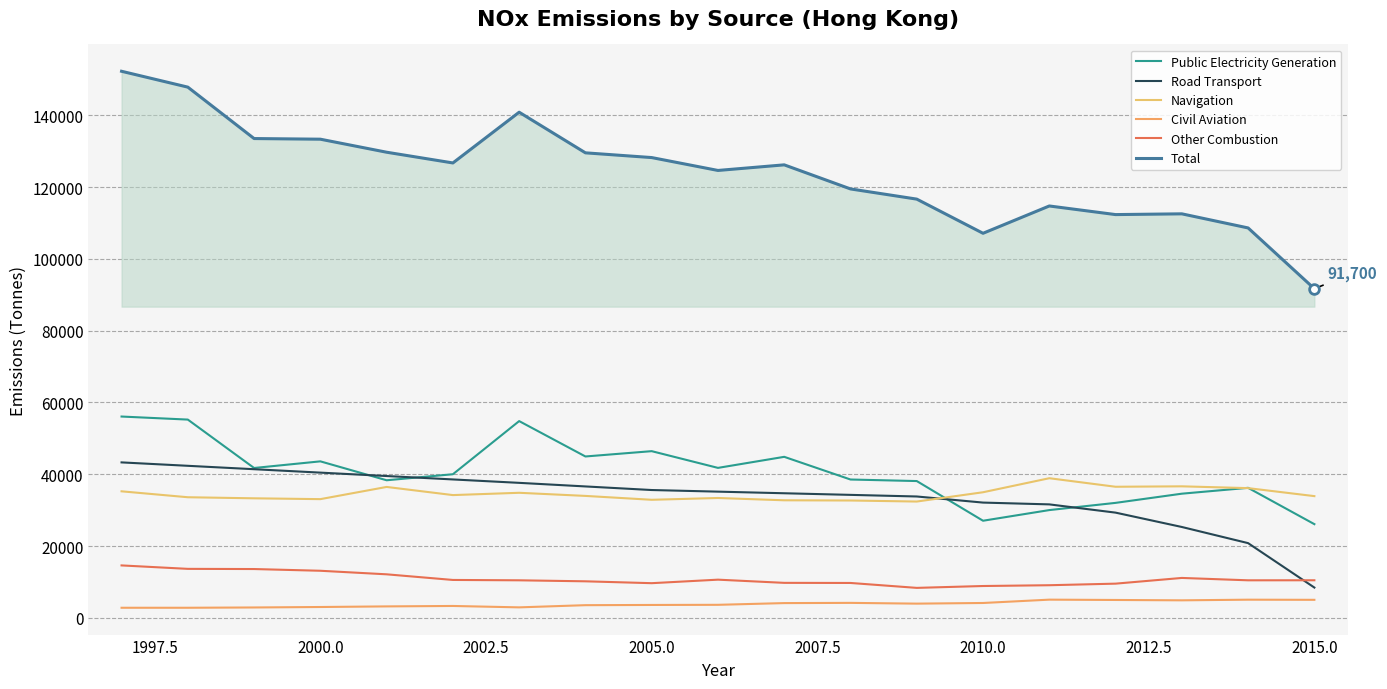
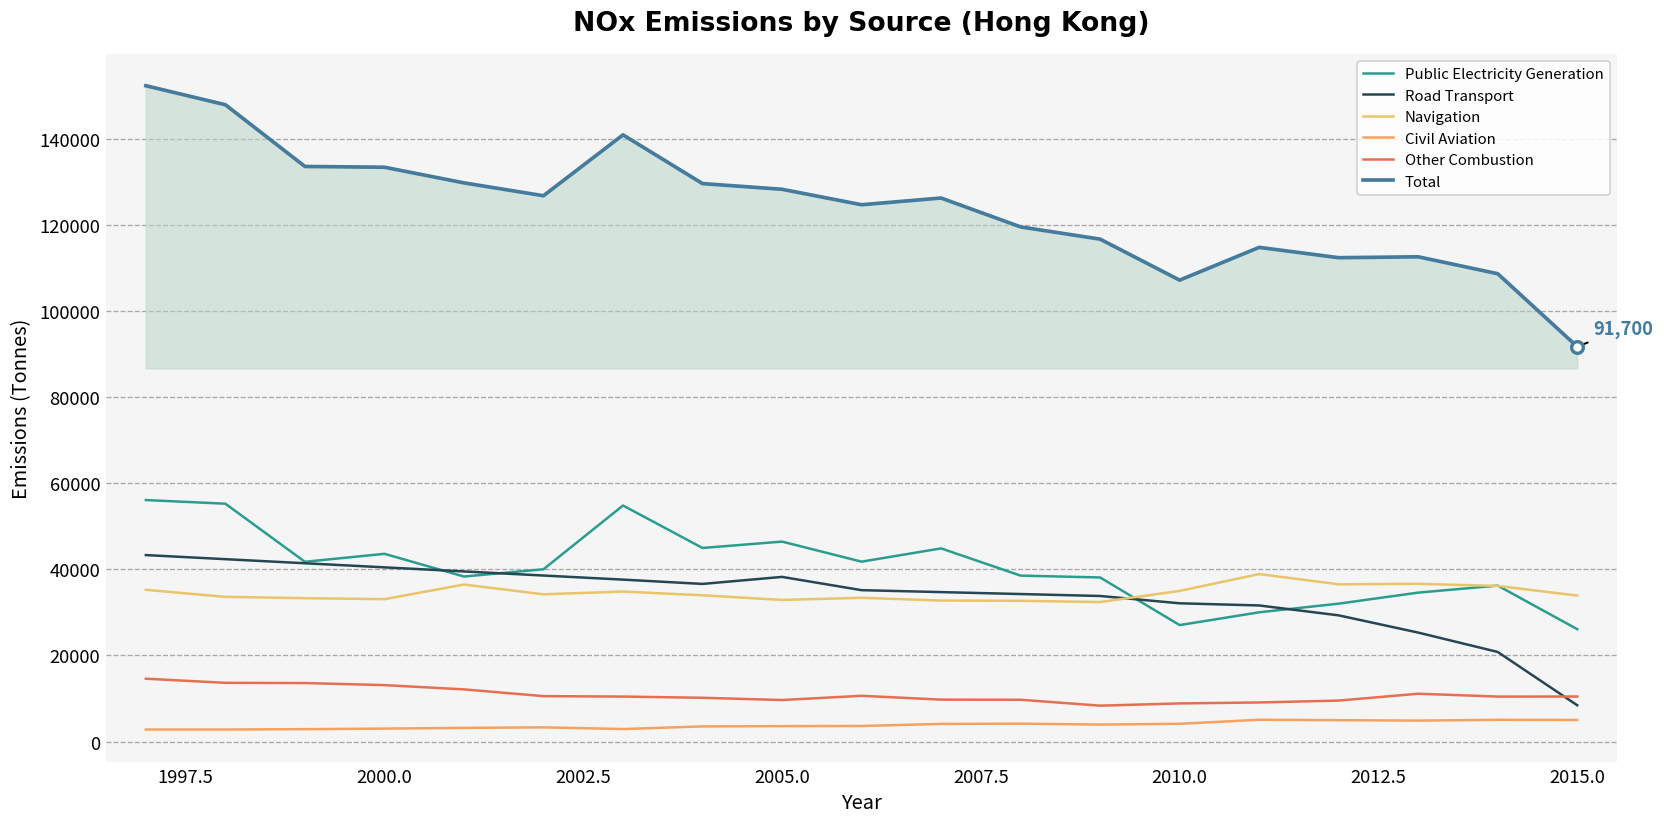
Road Transport, 2005.0: 36000 -> 38000
